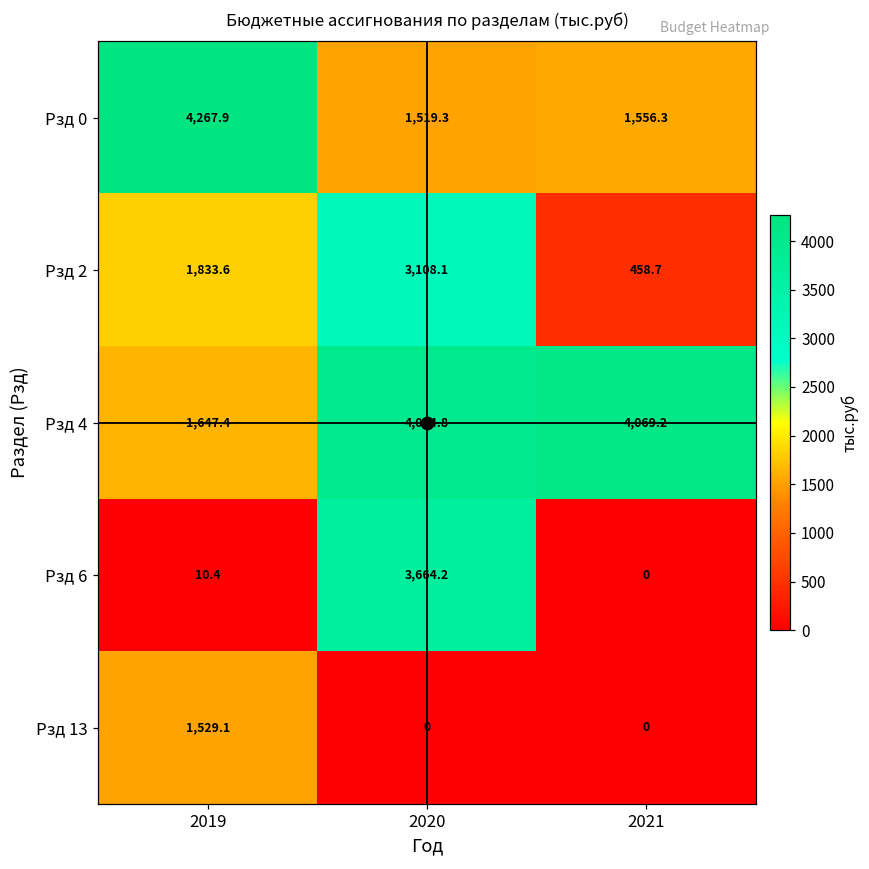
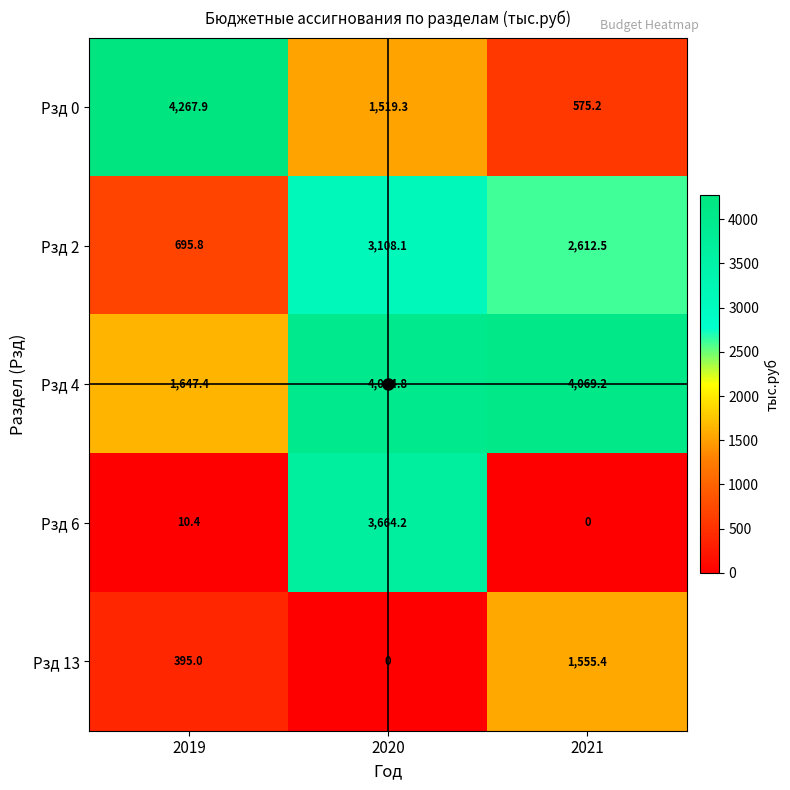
Рзд 0, 2021: 1,556.3 -> 575.2
Рзд 2, 2019: 1,833.6 -> 695.8
Рзд 2, 2021: 458.7 -> 2,612.5
Рзд 13, 2019: 1,529.1 -> 395.0
Рзд 13, 2021: 0 -> 1,555.4
